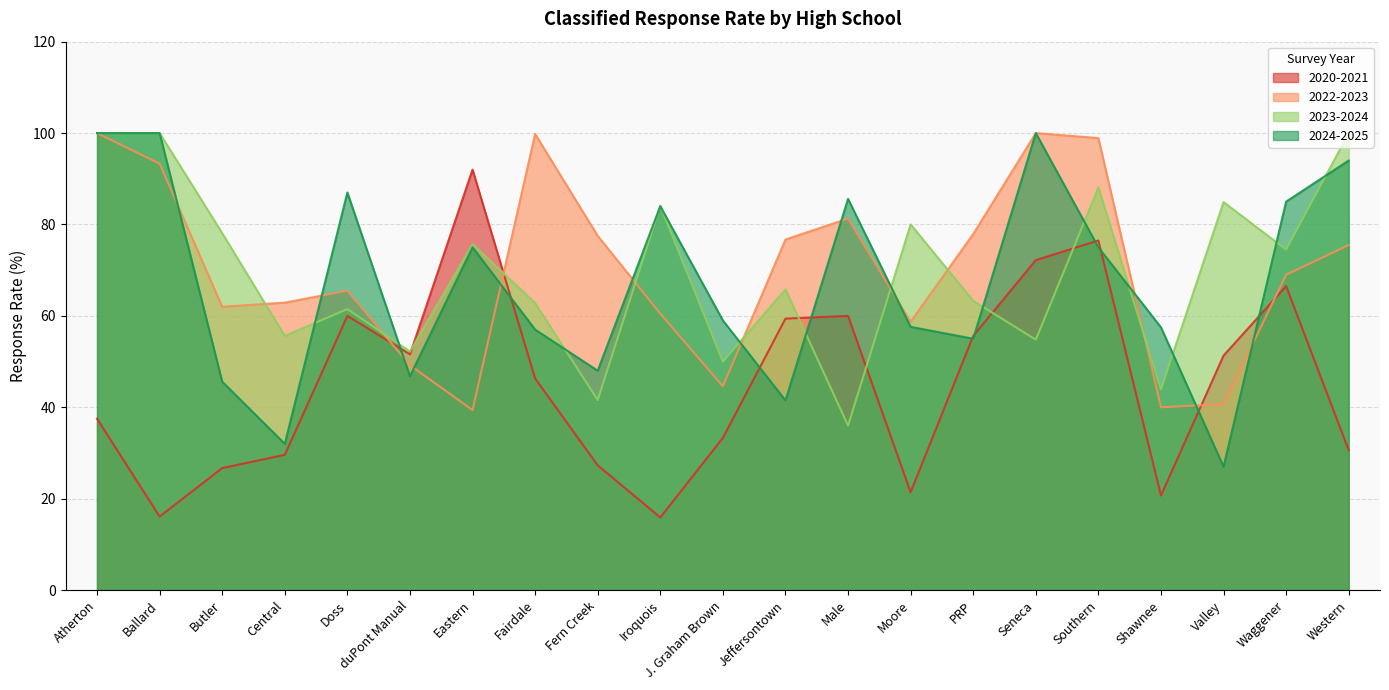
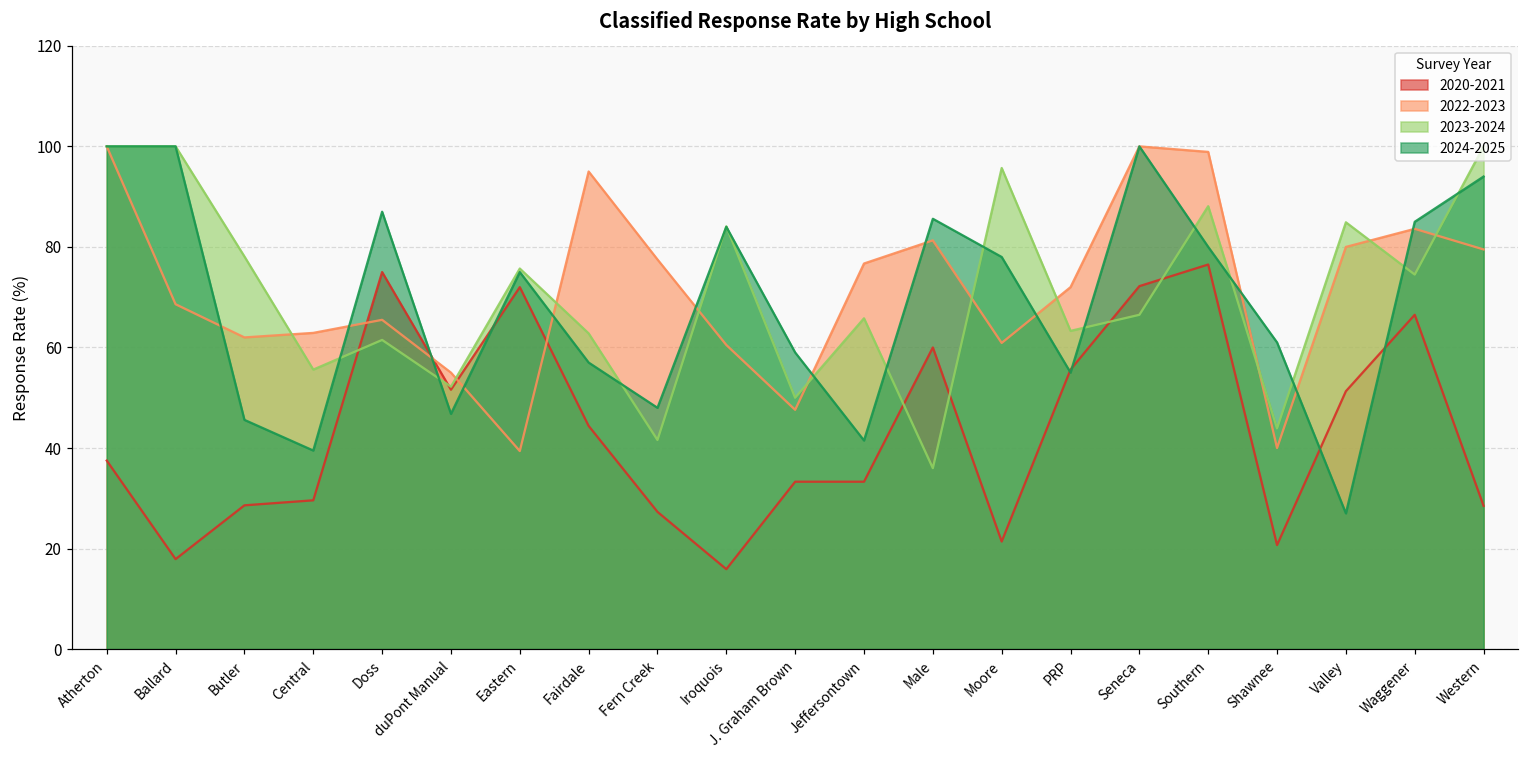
2020-2021, Ballard: 16 -> 18
2022-2023, Ballard: 93 -> 69
2020-2021, Butler: 27 -> 29
2024-2025, Central: 32 -> 40
2020-2021, Doss: 60 -> 75
2022-2023, duPont Manual: 49 -> 55
2020-2021, Eastern: 92 -> 72
2020-2021, Fairdale: 46 -> 44
2022-2023, Fairdale: 100 -> 95
2022-2023, J. Graham Brown: 45 -> 48
2020-2021, Jeffersontown: 59 -> 33
2022-2023, Moore: 59 -> 61
2023-2024, Moore: 80 -> 96
2024-2025, Moore: 58 -> 78
2022-2023, PRP: 78 -> 72
2023-2024, Seneca: 55 -> 67
2024-2025, Southern: 75 -> 80
2024-2025, Shawnee: 58 -> 61
2022-2023, Valley: 41 -> 80
2022-2023, Waggener: 69 -> 84
2020-2021, Western: 31 -> 29
2022-2023, Western: 76 -> 80
